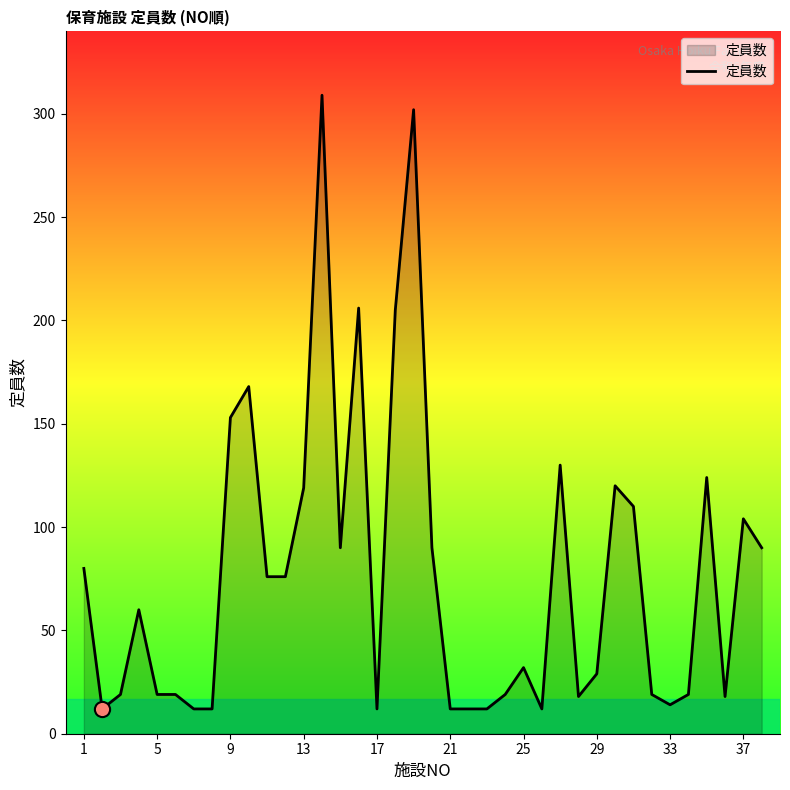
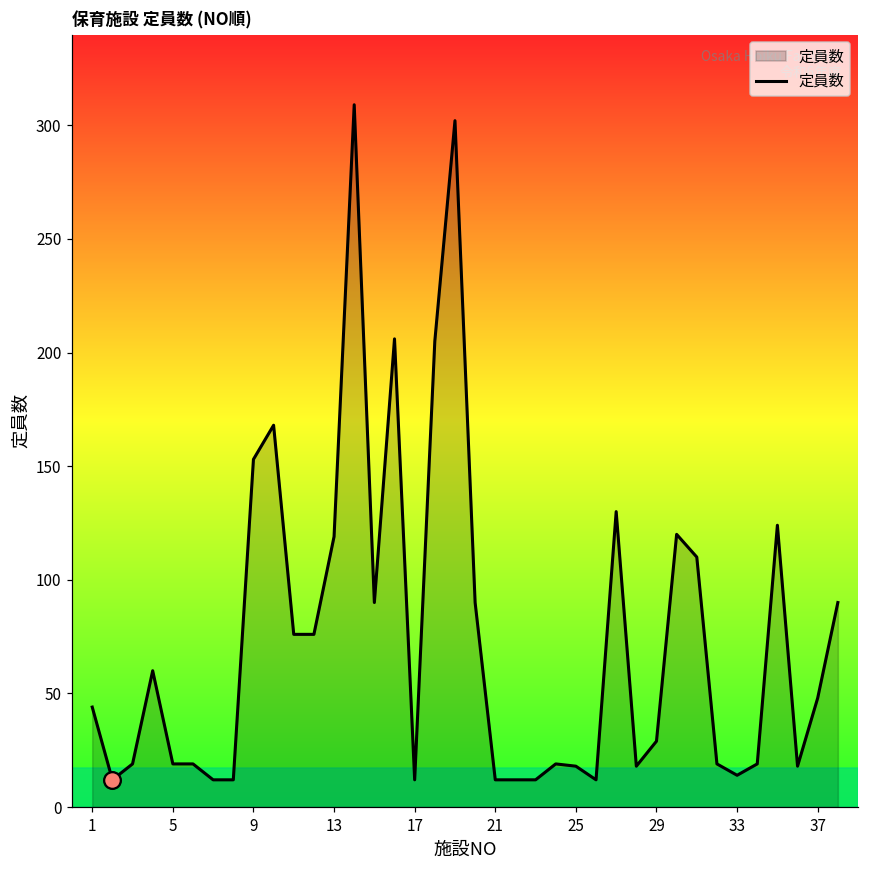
定員数, 1: 80 -> 44
定員数, 25: 32 -> 18
定員数, 37: 104 -> 48
